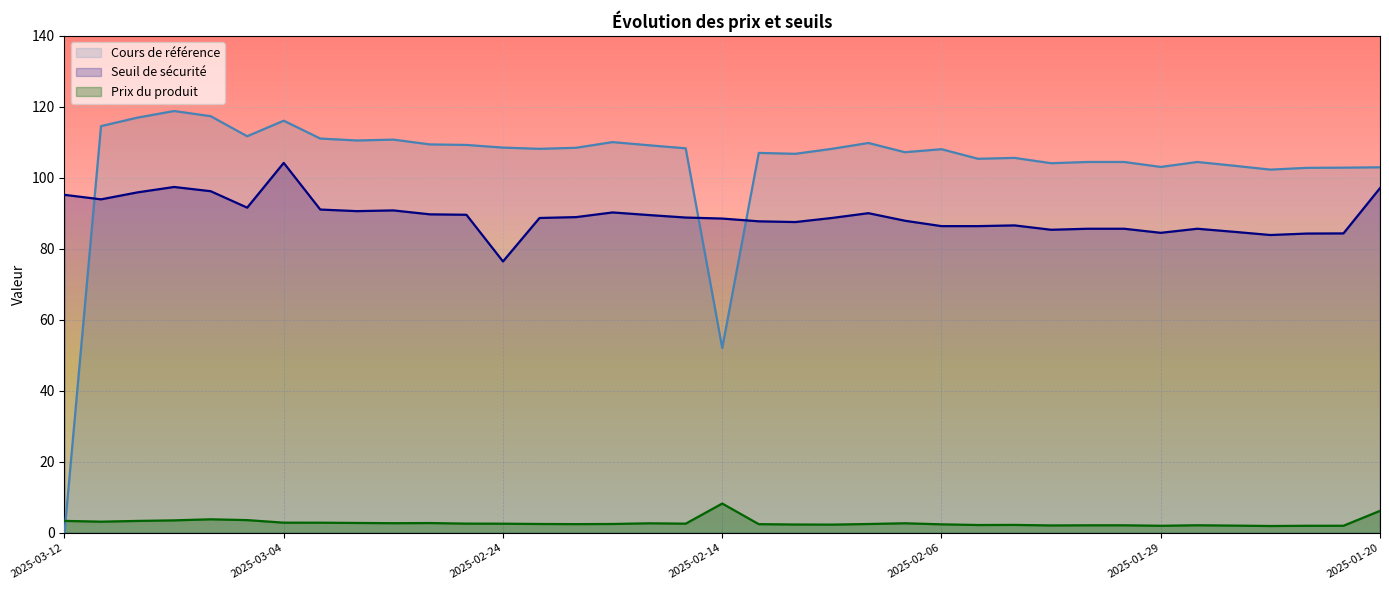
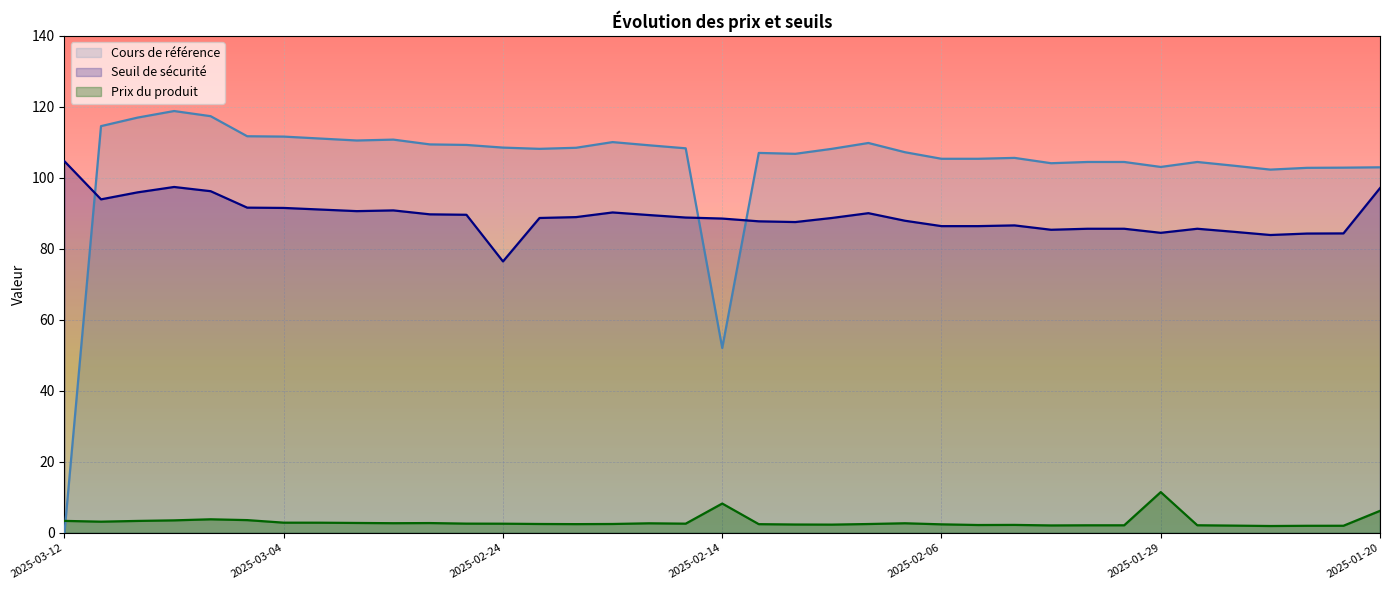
Seuil de sécurité, 2025-03-12: 95 -> 105
Cours de référence, 2025-03-04: 116 -> 112
Seuil de sécurité, 2025-03-04: 104 -> 92
Cours de référence, 2025-02-06: 108 -> 105
Prix du produit, 2025-01-29: 2 -> 12
